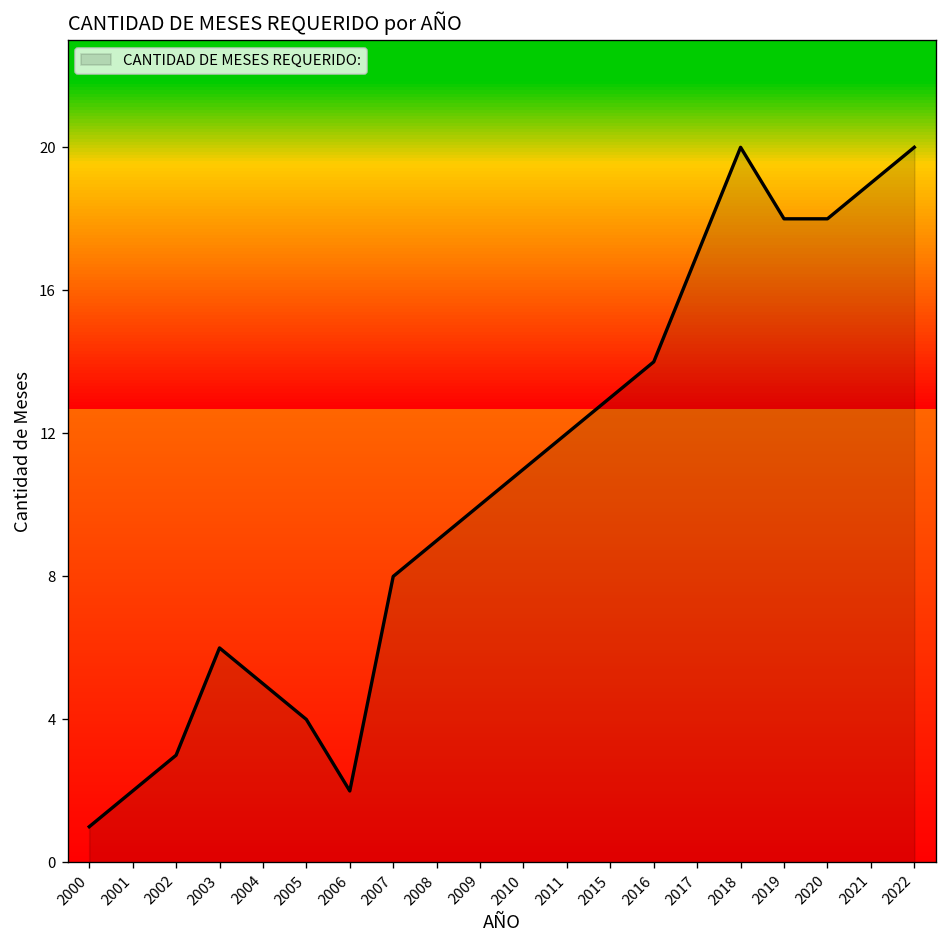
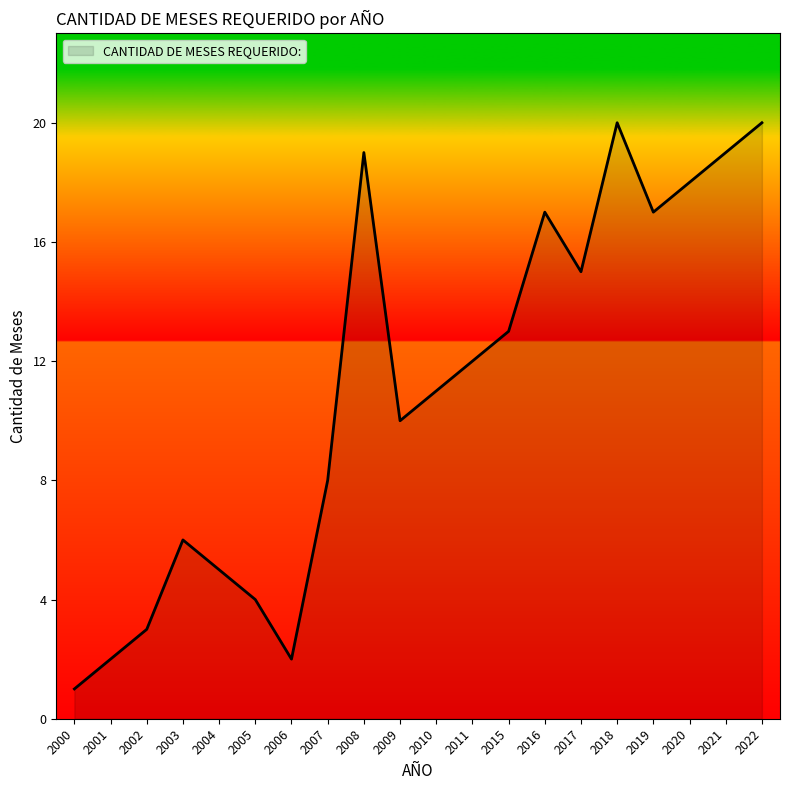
2008: 9 -> 19
2016: 14 -> 17
2017: 17 -> 15
2019: 18 -> 17
